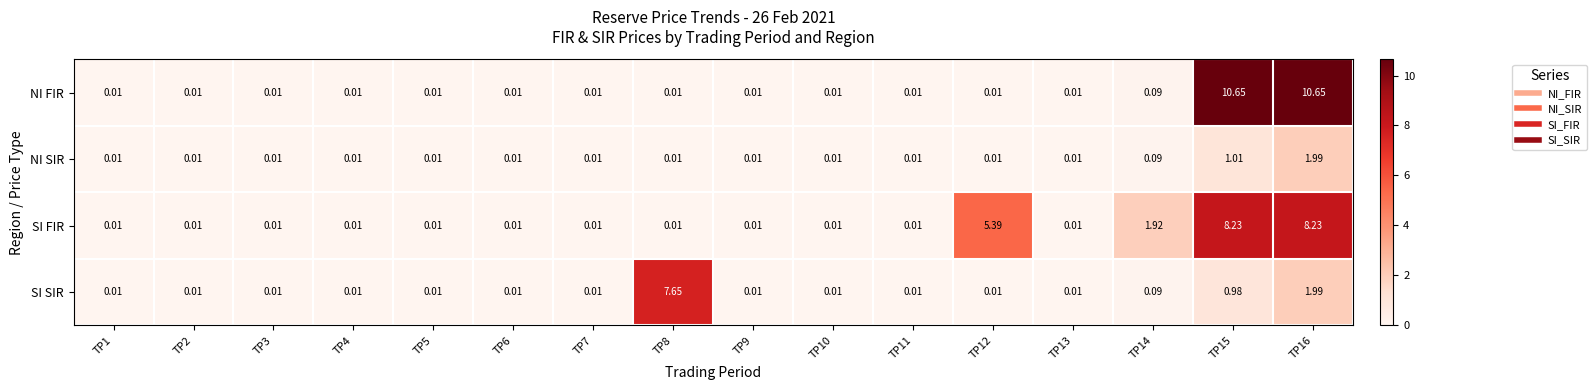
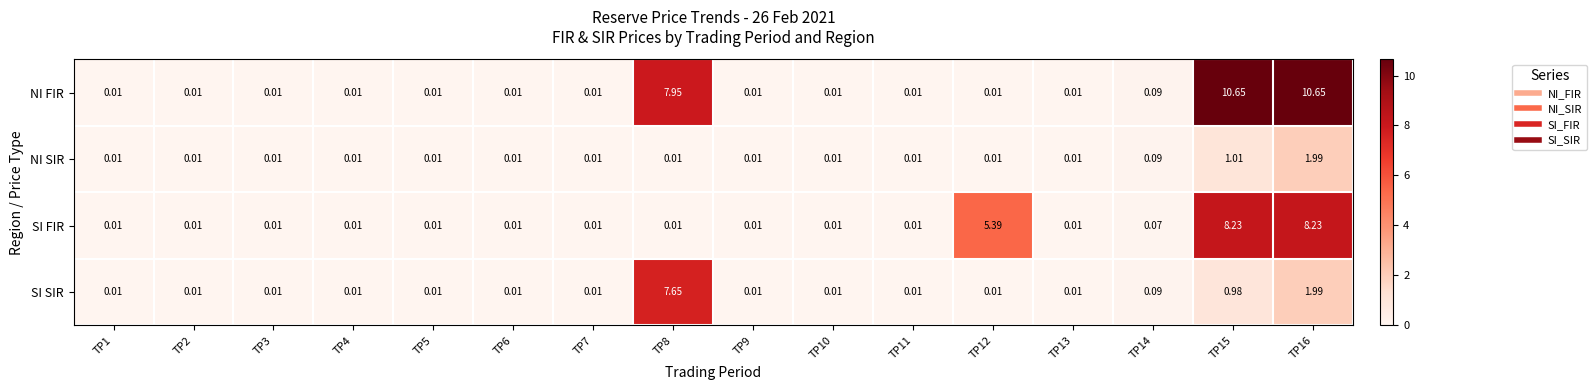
NI FIR, TP8: 0.01 -> 7.95
SI FIR, TP14: 1.92 -> 0.07
